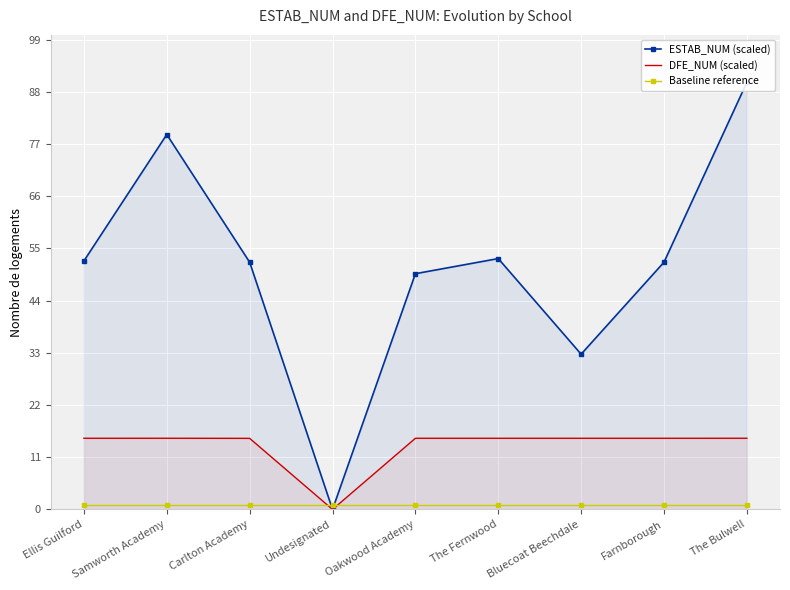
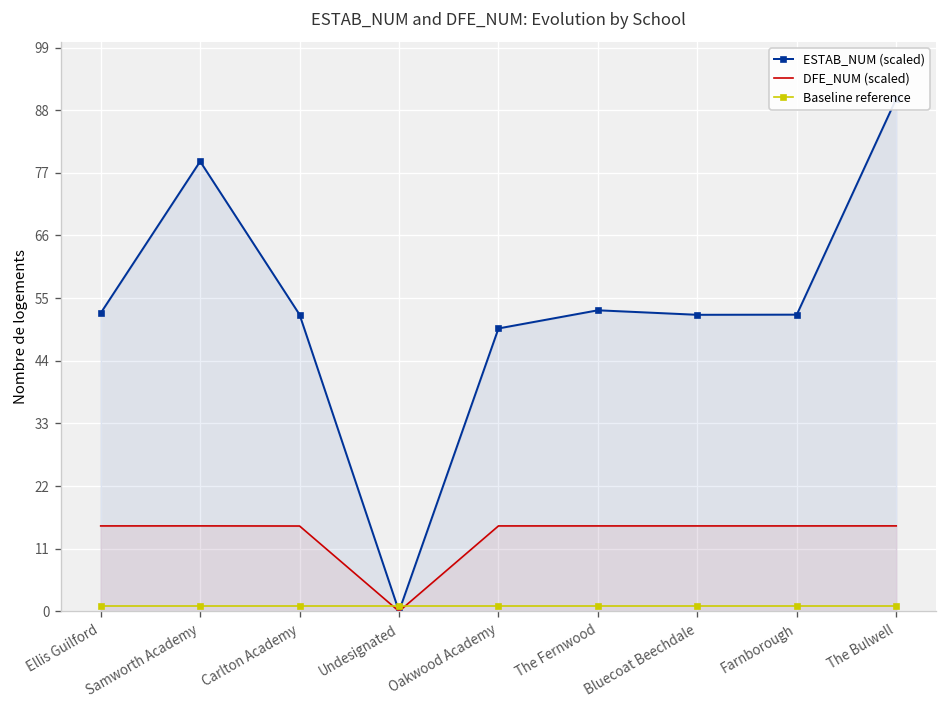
ESTAB_NUM (scaled), Bluecoat Beechdale: 33 -> 52
